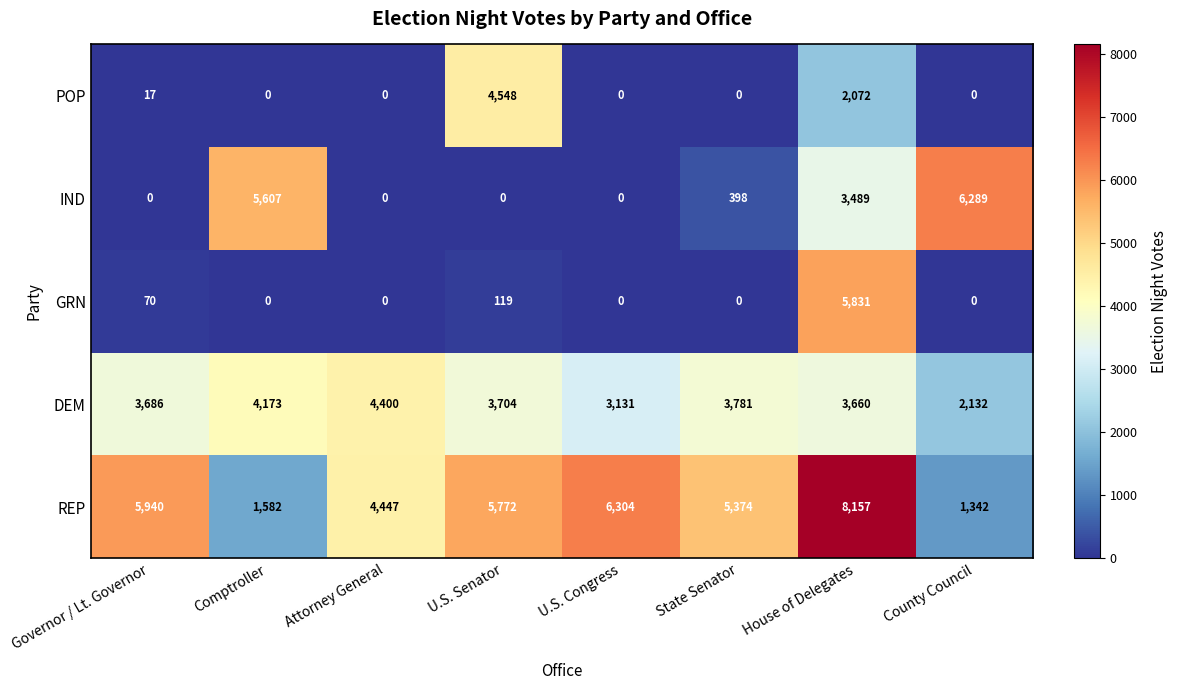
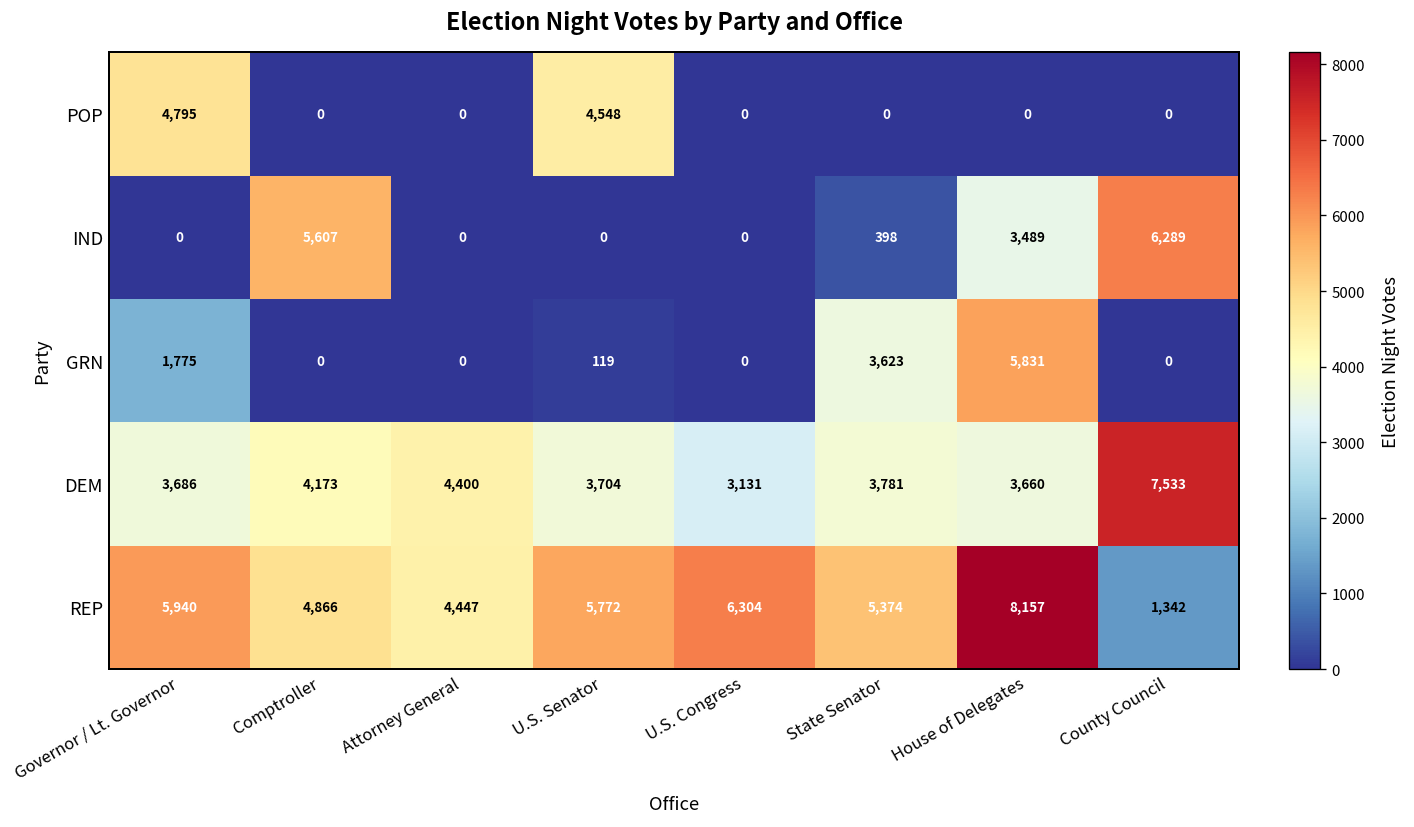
POP, Governor / Lt. Governor: 17 -> 4,795
POP, House of Delegates: 2,072 -> 0
GRN, Governor / Lt. Governor: 70 -> 1,775
GRN, State Senator: 0 -> 3,623
DEM, County Council: 2,132 -> 7,533
REP, Comptroller: 1,582 -> 4,866
